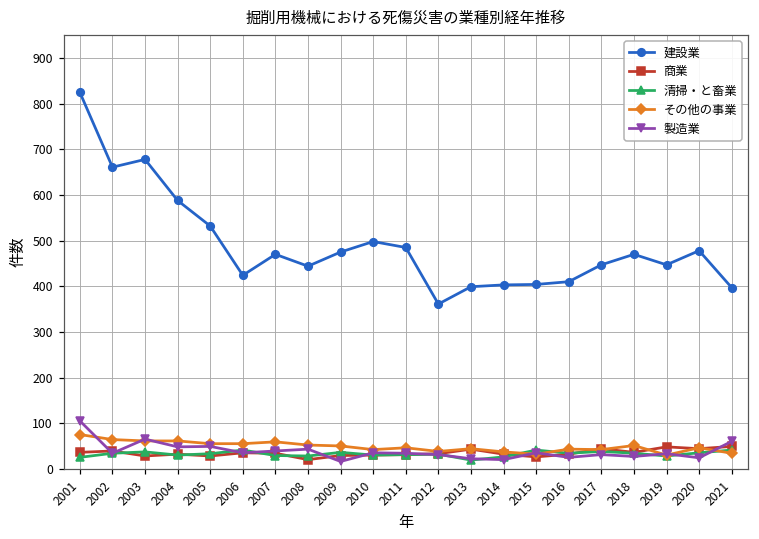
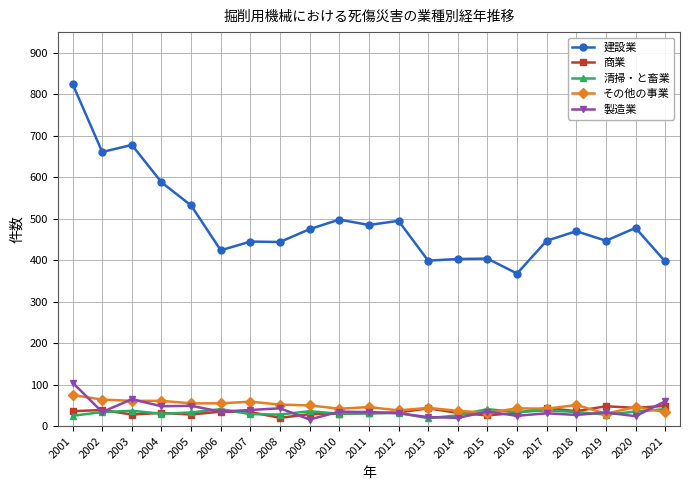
建設業, 2007: 470 -> 450
建設業, 2012: 360 -> 500
建設業, 2016: 410 -> 370
